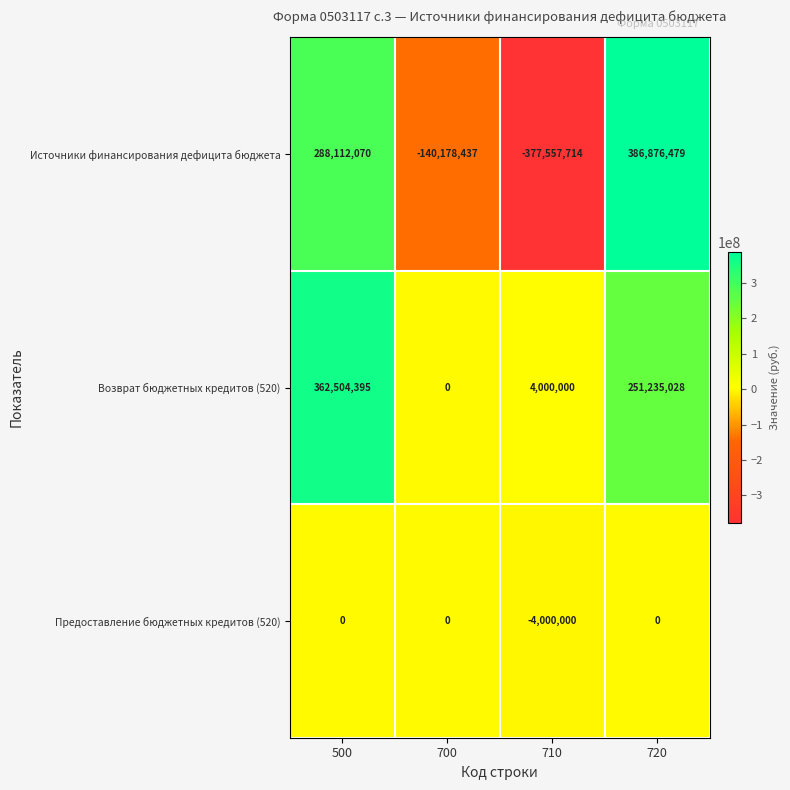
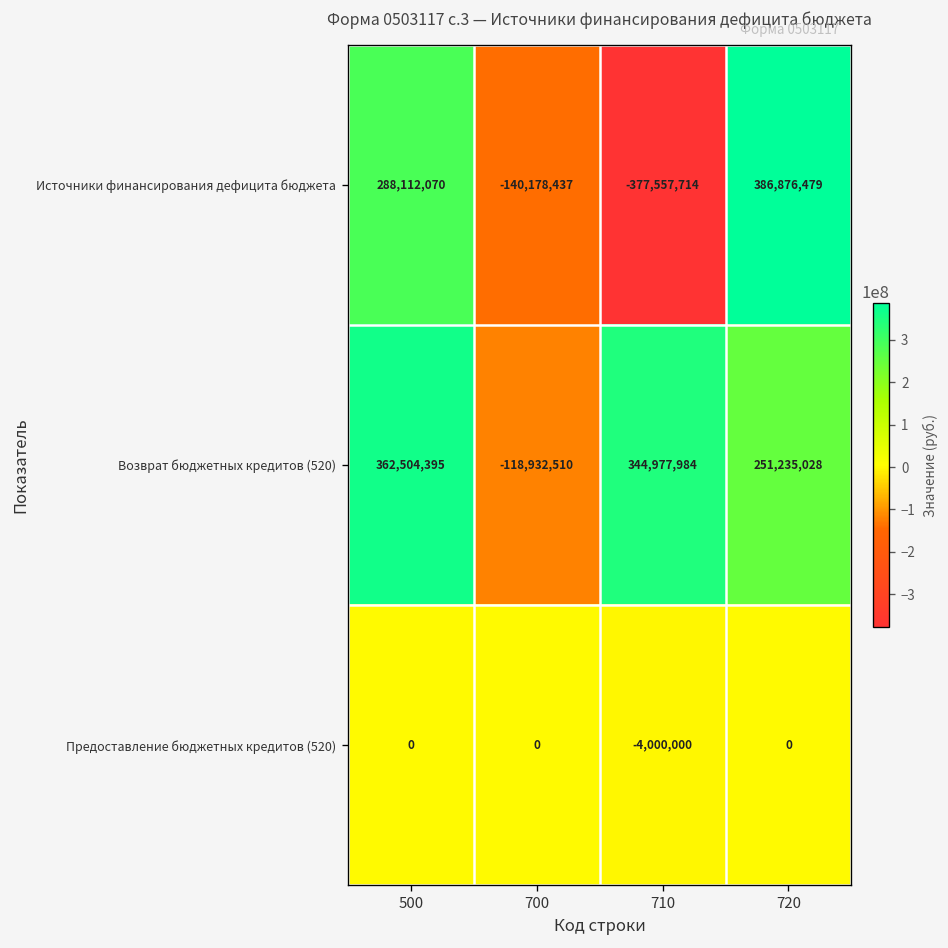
Возврат бюджетных кредитов (520), 700: 0 -> -118,932,510
Возврат бюджетных кредитов (520), 710: 4,000,000 -> 344,977,984
